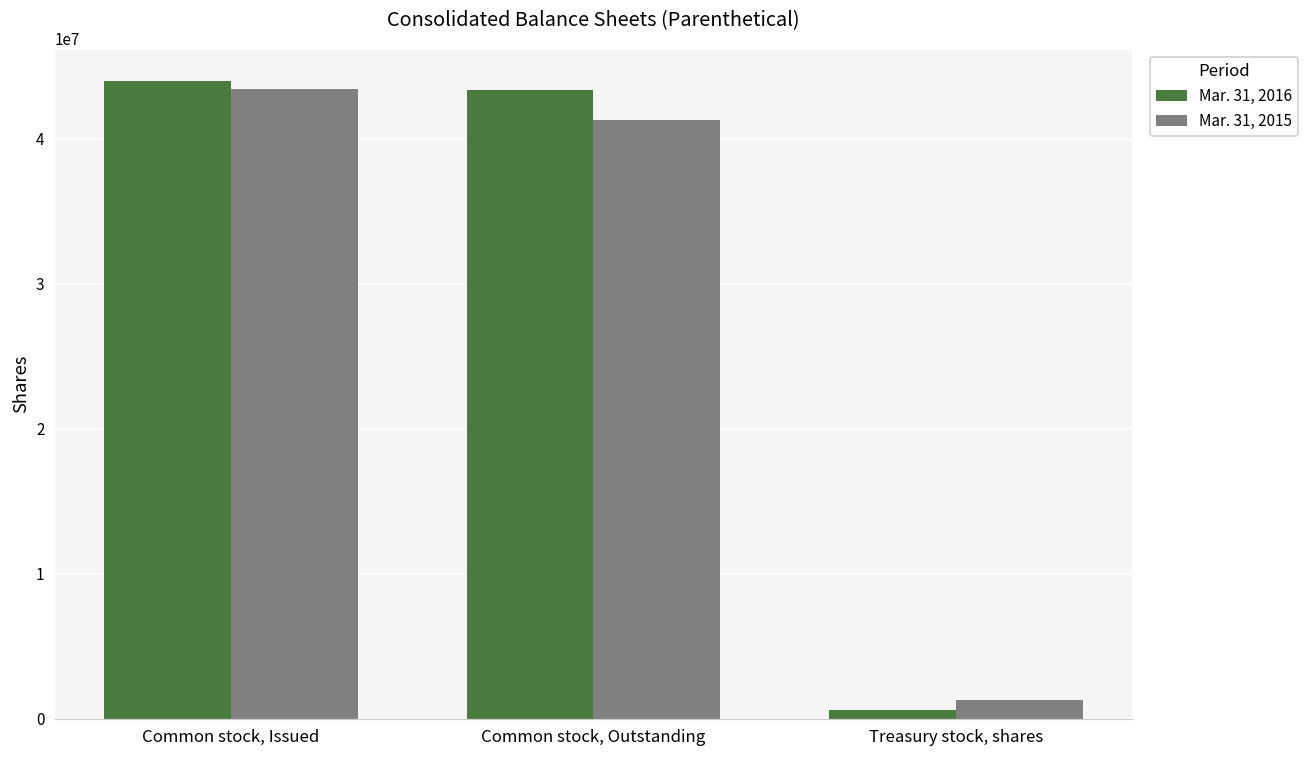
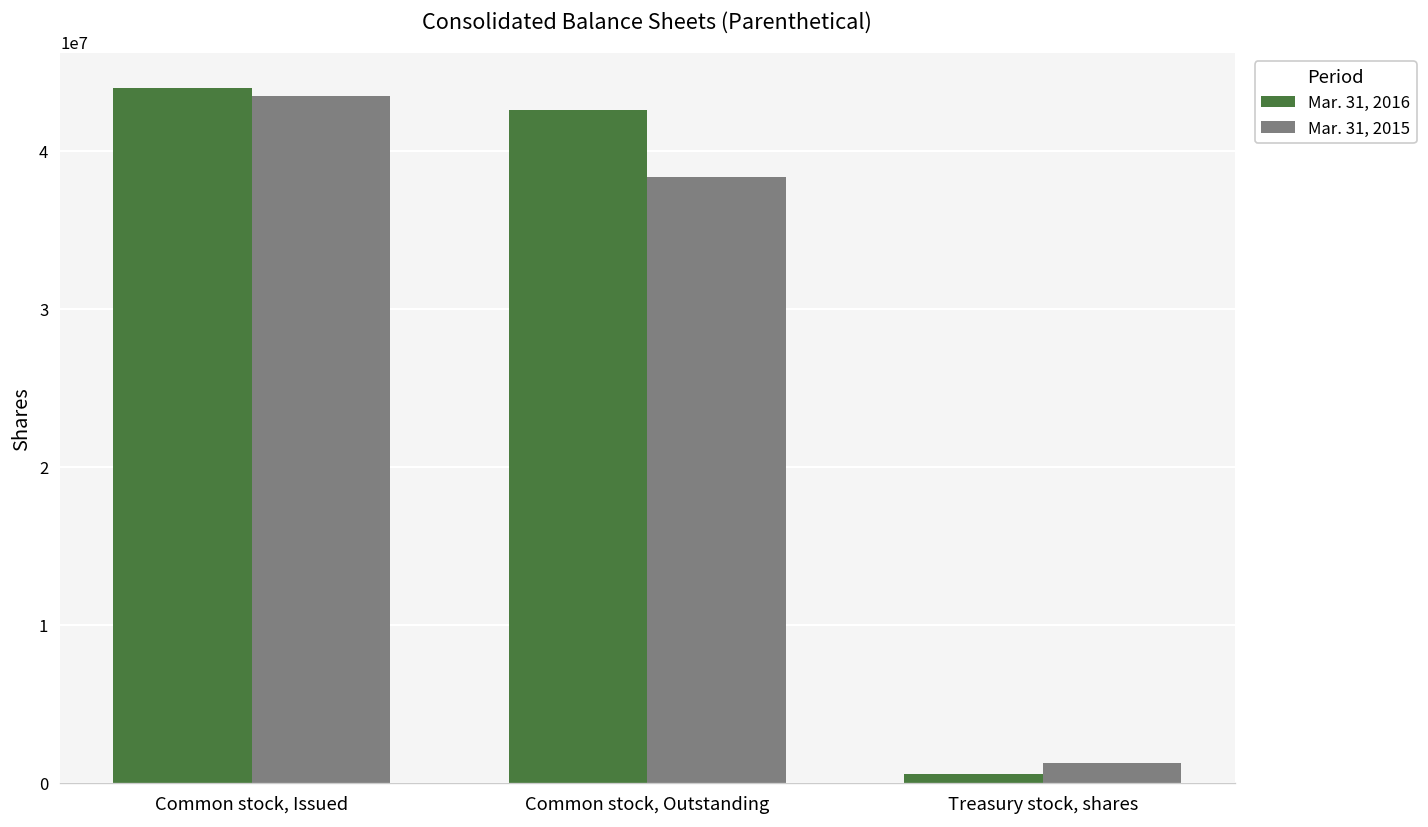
Mar. 31, 2016, Common stock, Outstanding: 43400000 -> 42600000
Mar. 31, 2015, Common stock, Outstanding: 41300000 -> 38300000
